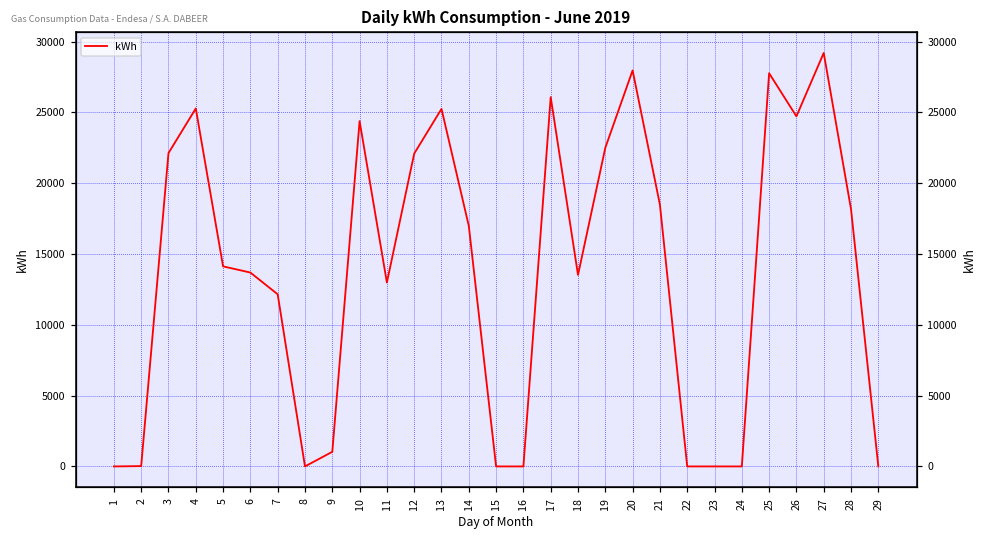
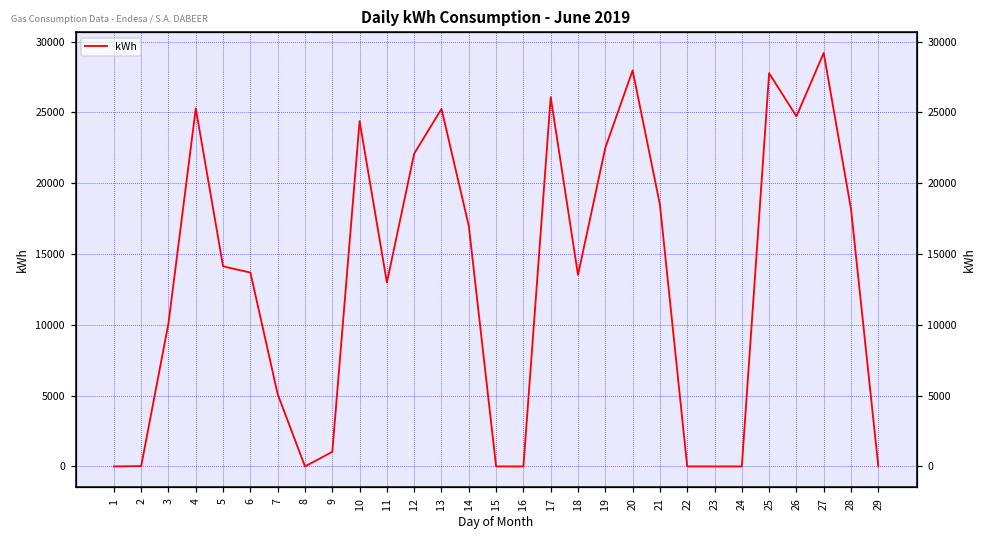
3: 22100 -> 10100
7: 12200 -> 5100
